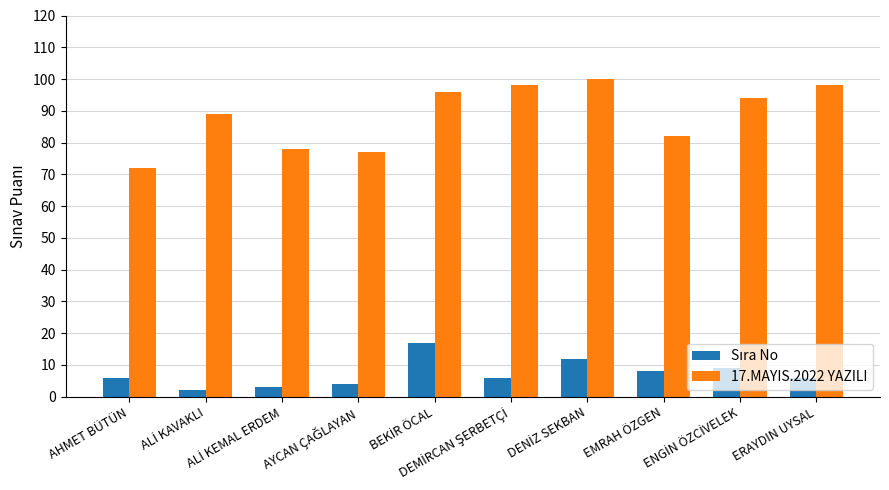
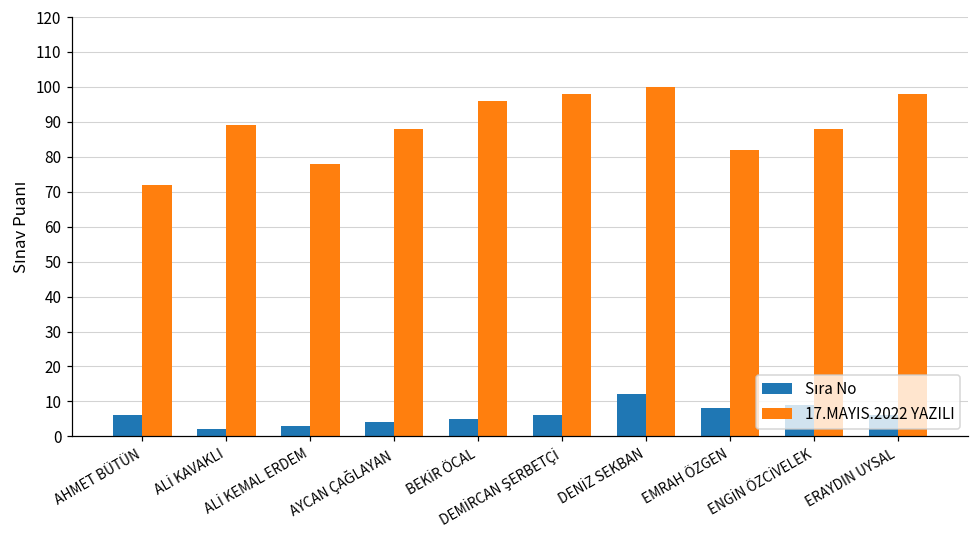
17.MAYIS.2022 YAZILI, AYCAN ÇAĞLAYAN: 77 -> 88
Sıra No, BEKİR ÖCAL: 17 -> 5
17.MAYIS.2022 YAZILI, ENGİN ÖZCİVELEK: 94 -> 88
